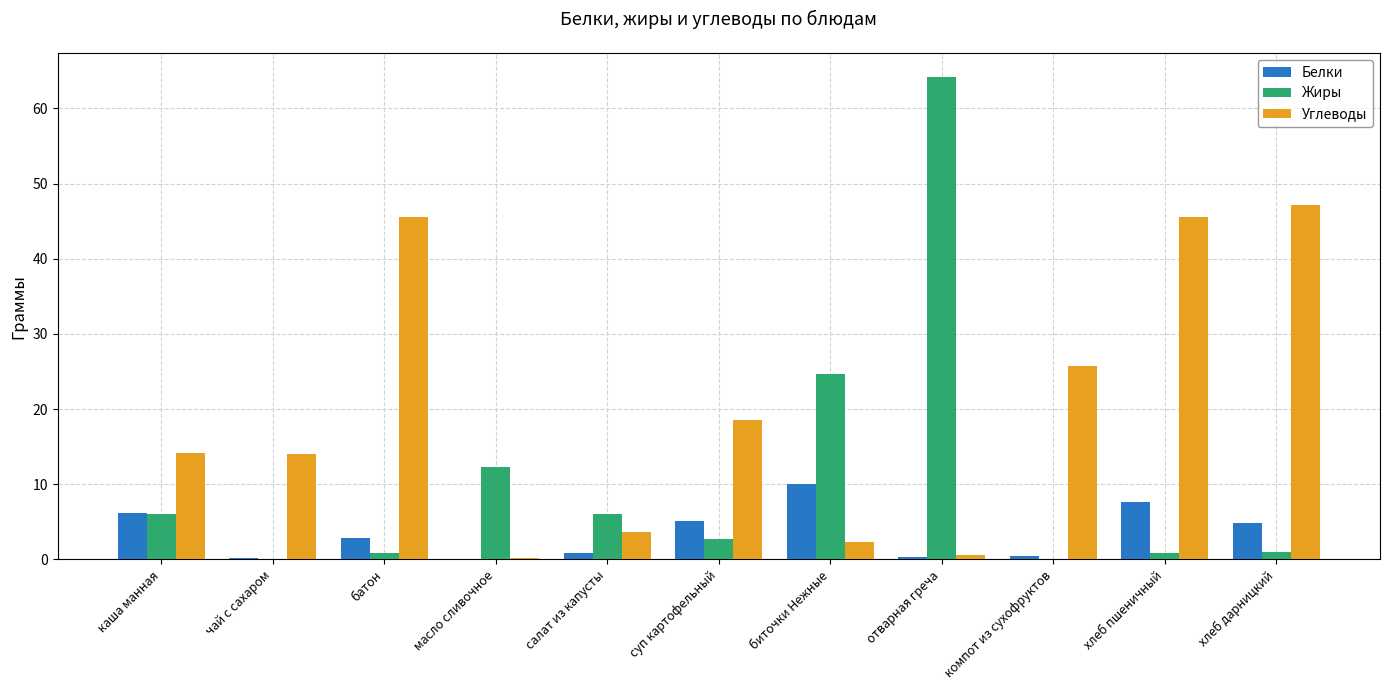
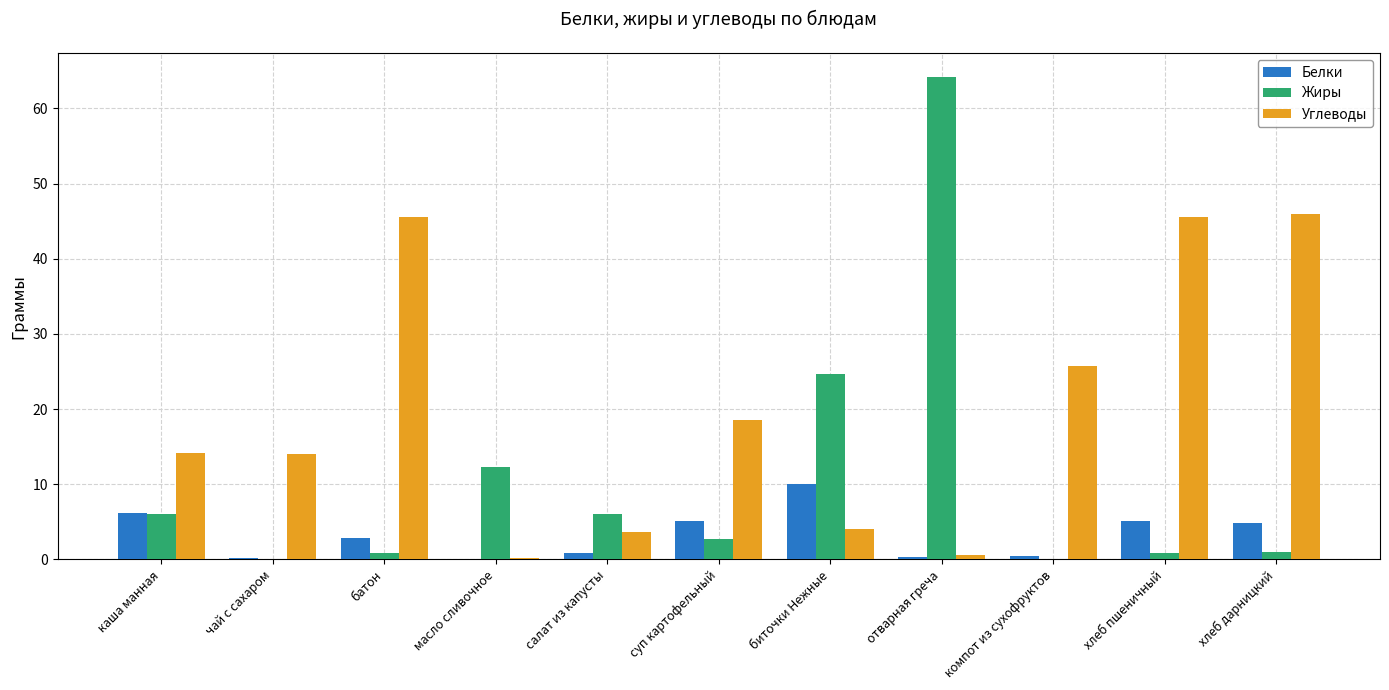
Углеводы, биточки Нежные: 2 -> 4
Белки, хлеб пшеничный: 8 -> 5
Углеводы, хлеб дарницкий: 47 -> 46
